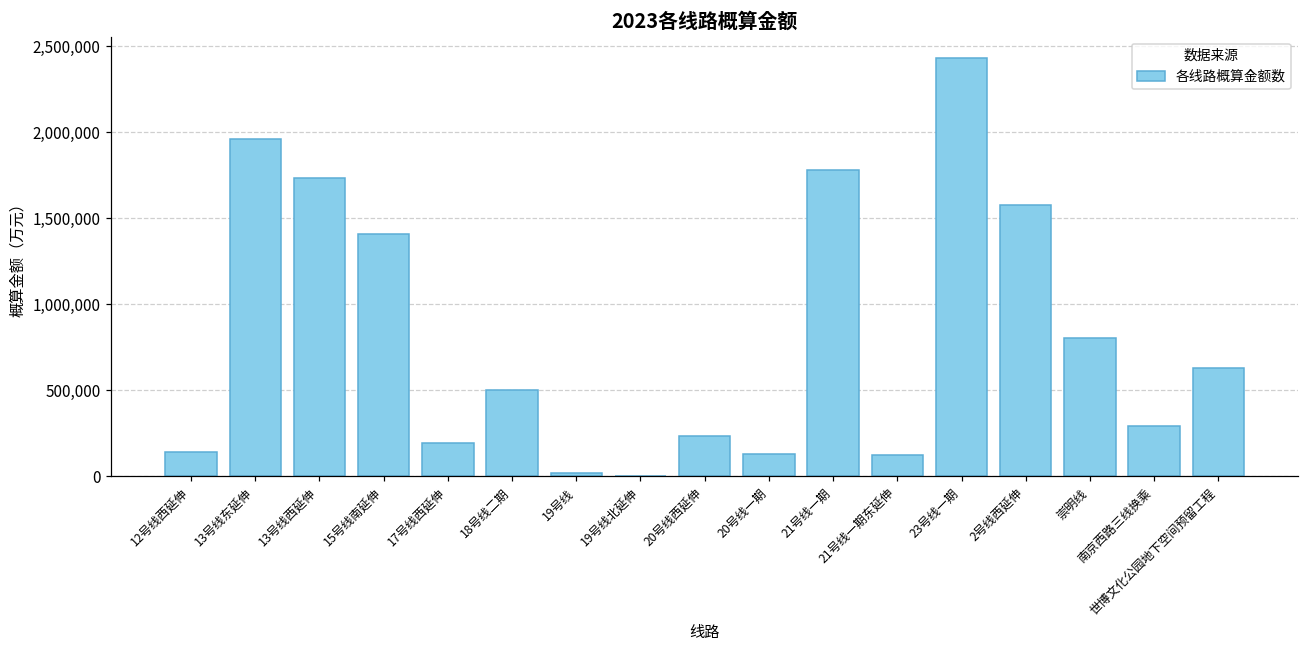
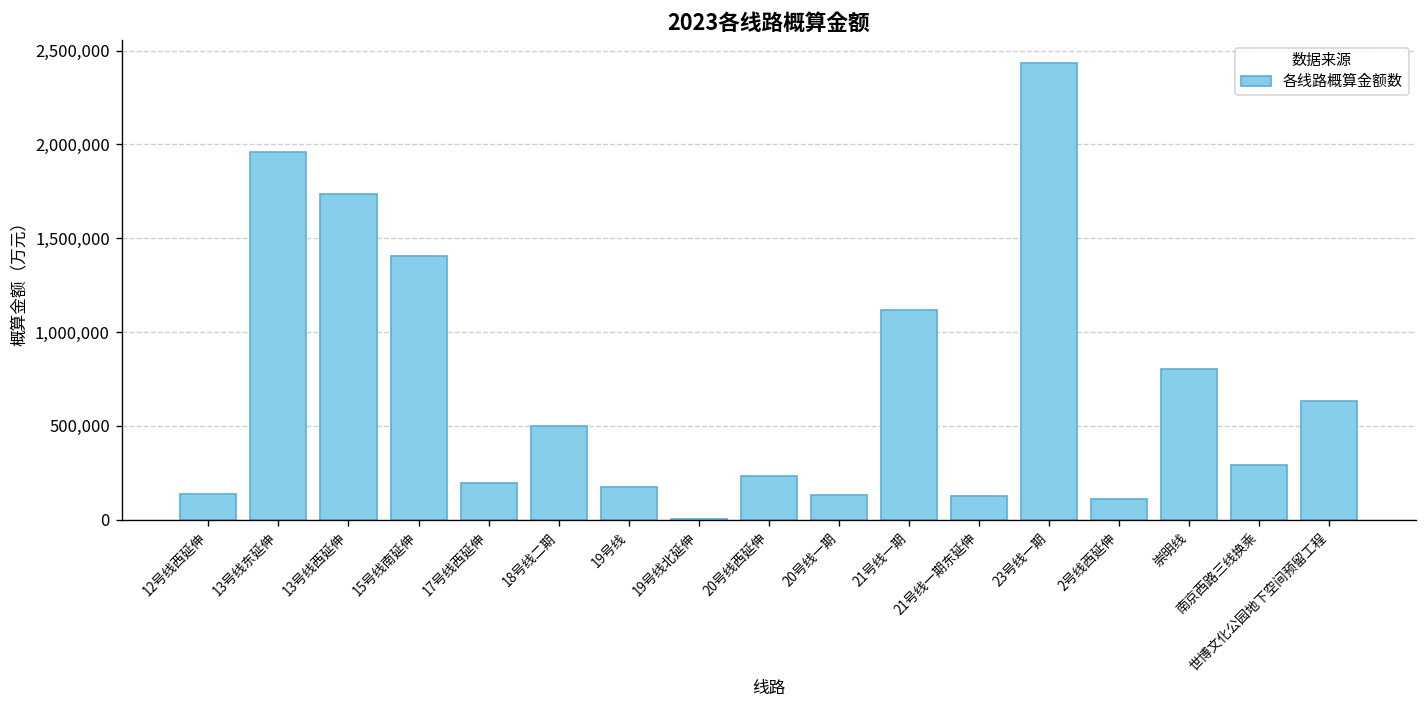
19号线: 20,000 -> 180,000
21号线一期: 1,780,000 -> 1,120,000
2号线西延伸: 1,580,000 -> 110,000
